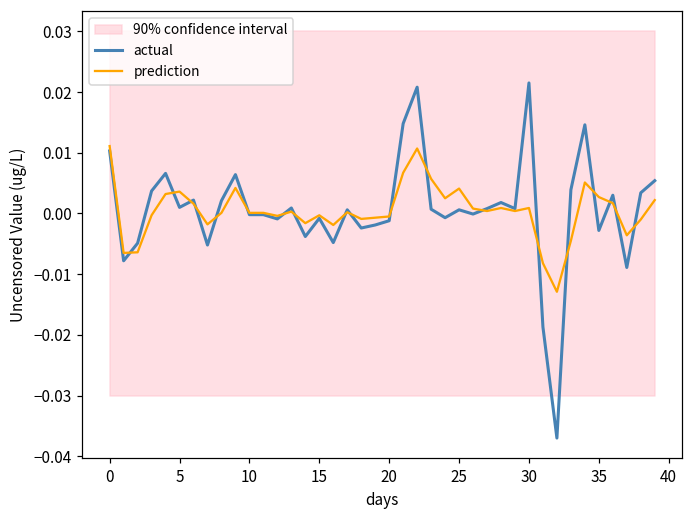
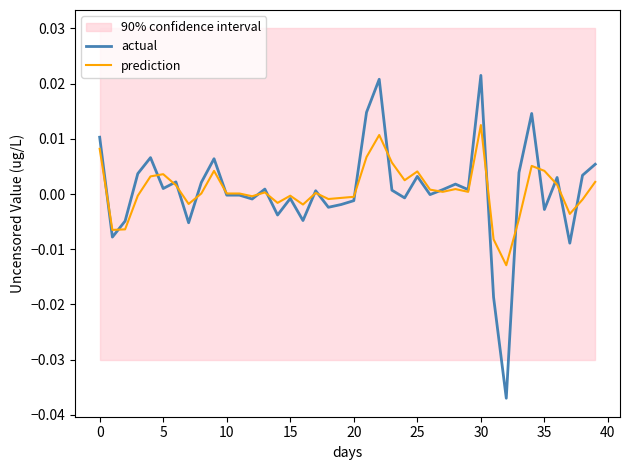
prediction, 0: 0.011 -> 0.008
actual, 25: 0.001 -> 0.003
prediction, 30: 0.001 -> 0.013
prediction, 35: 0.003 -> 0.004
